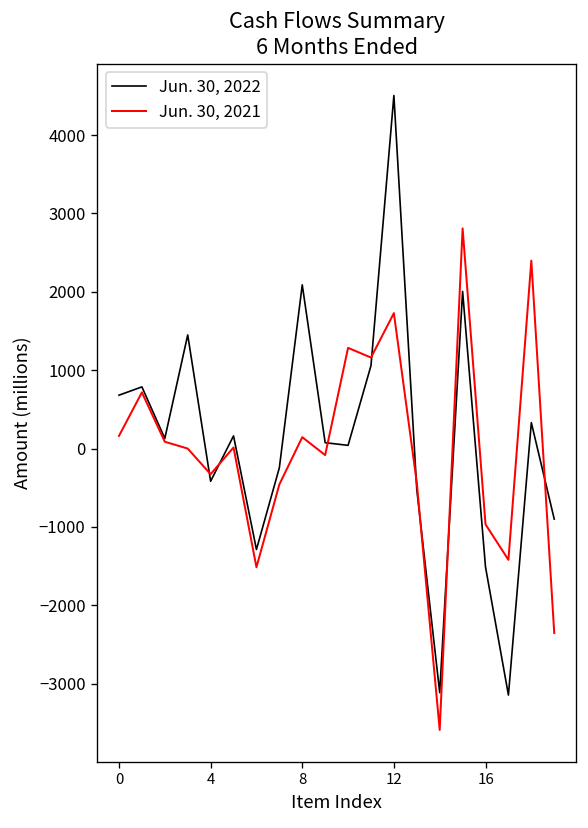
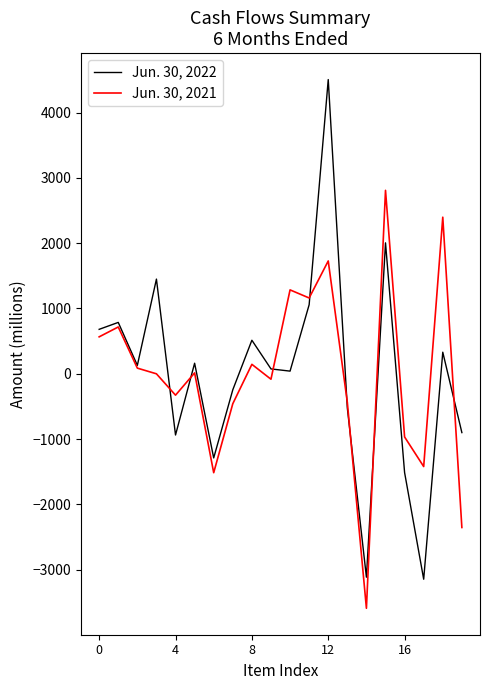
Jun. 30, 2021, 0: 200 -> 600
Jun. 30, 2022, 4: -400 -> -900
Jun. 30, 2022, 8: 2100 -> 500
